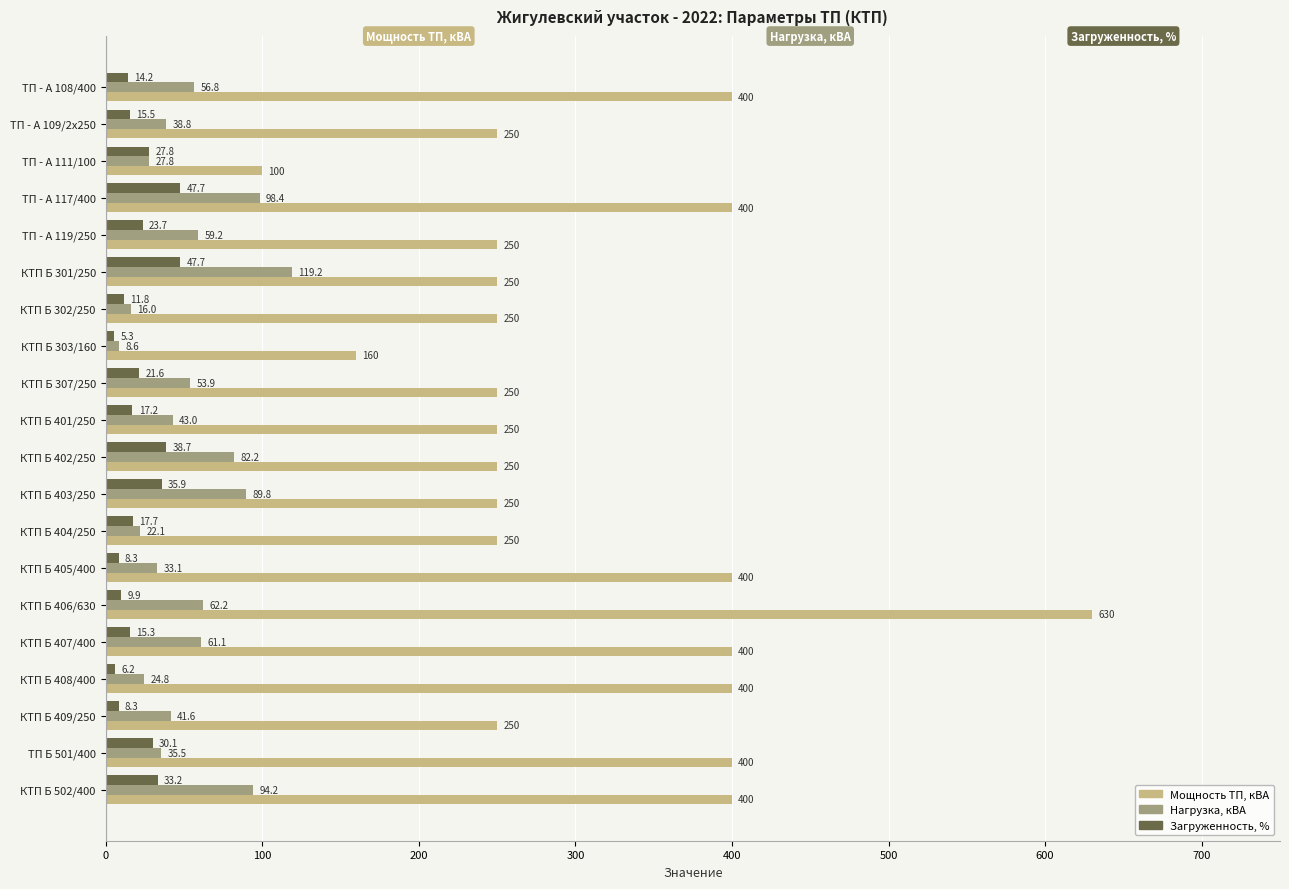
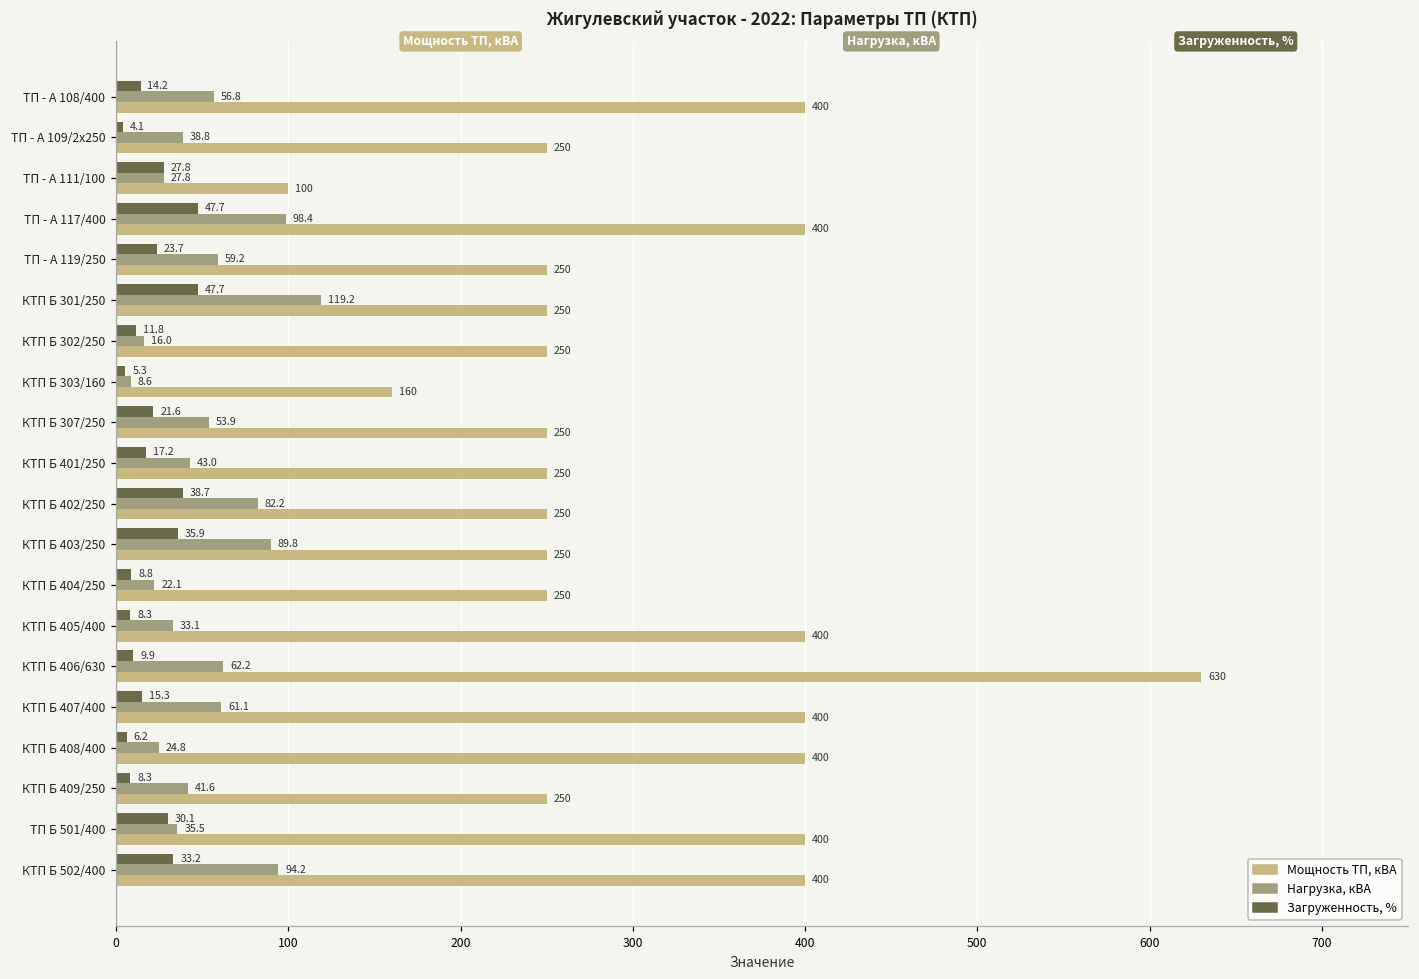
Загруженность, %, ТП - А 109/2х250: 15.5 -> 4.1
Загруженность, %, КТП Б 404/250: 17.7 -> 8.8
